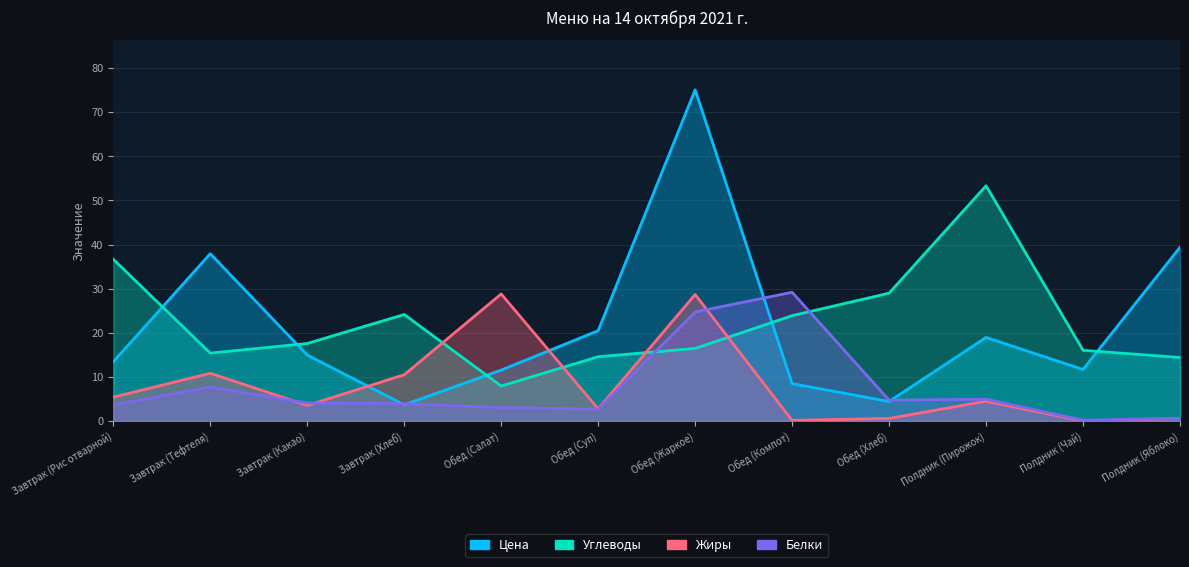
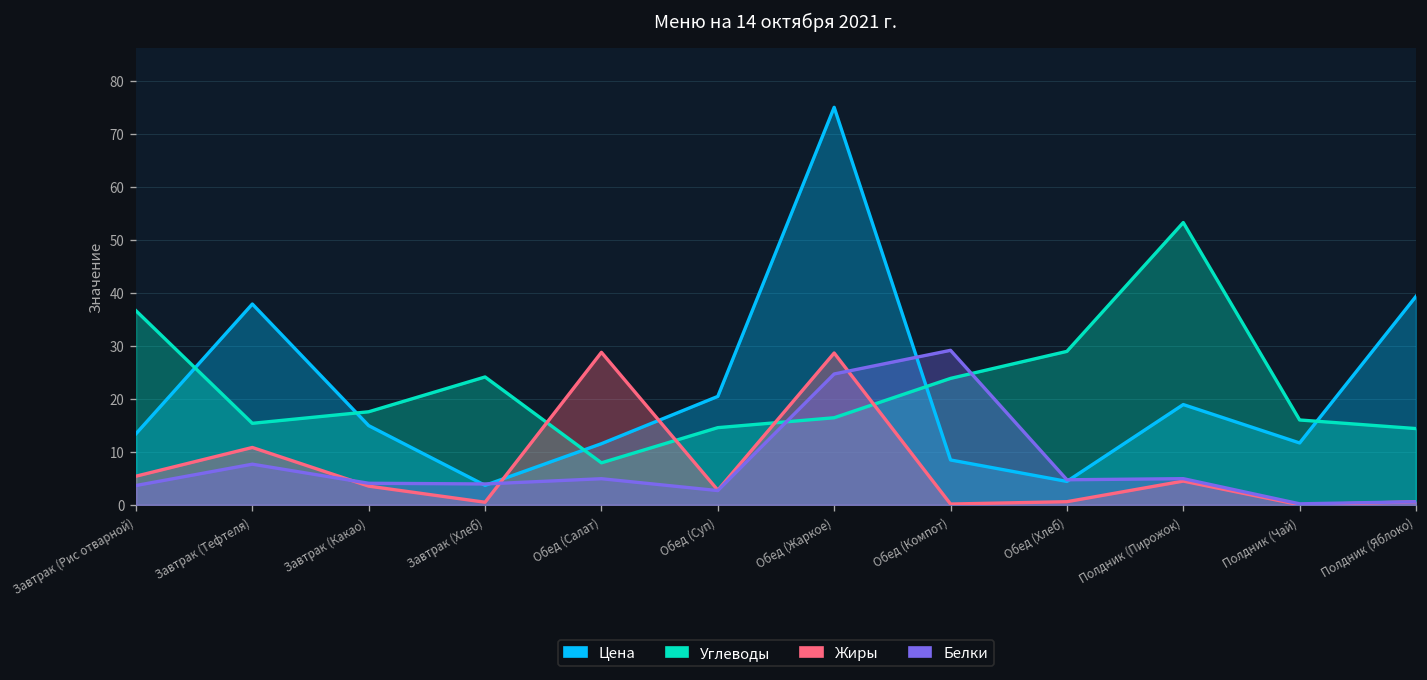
Жиры, Завтрак (Хлеб): 11 -> 1
Белки, Обед (Салат): 3 -> 5
